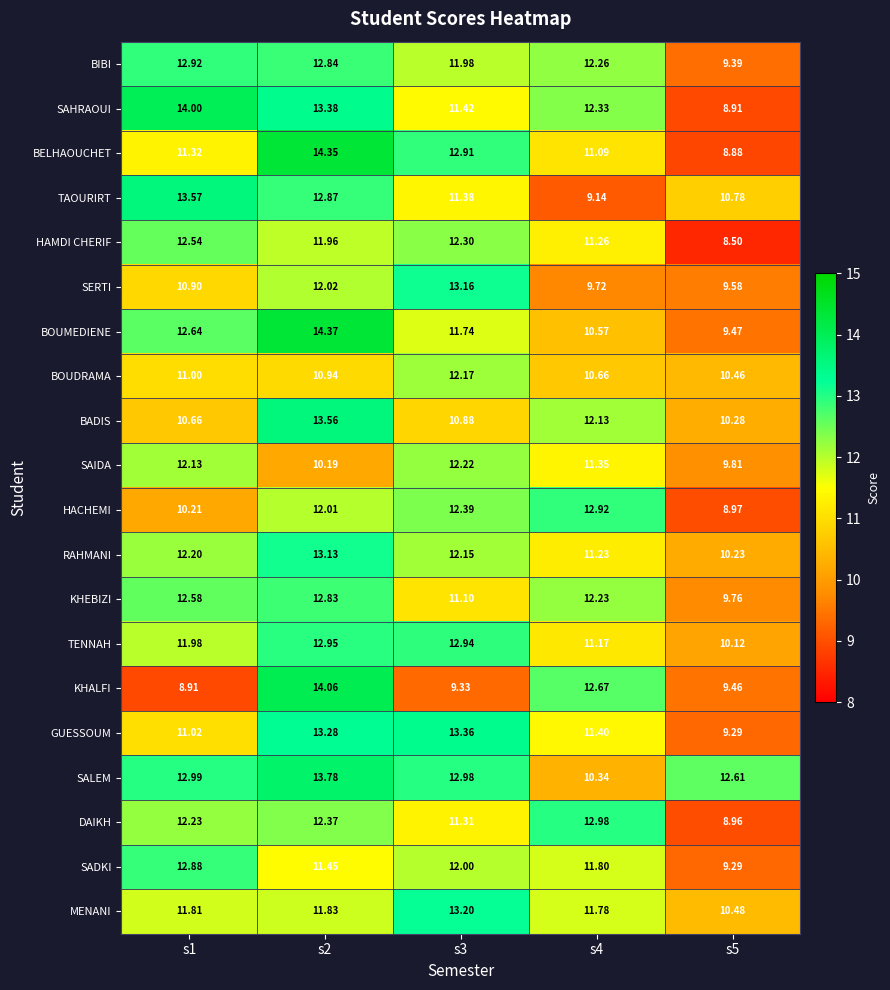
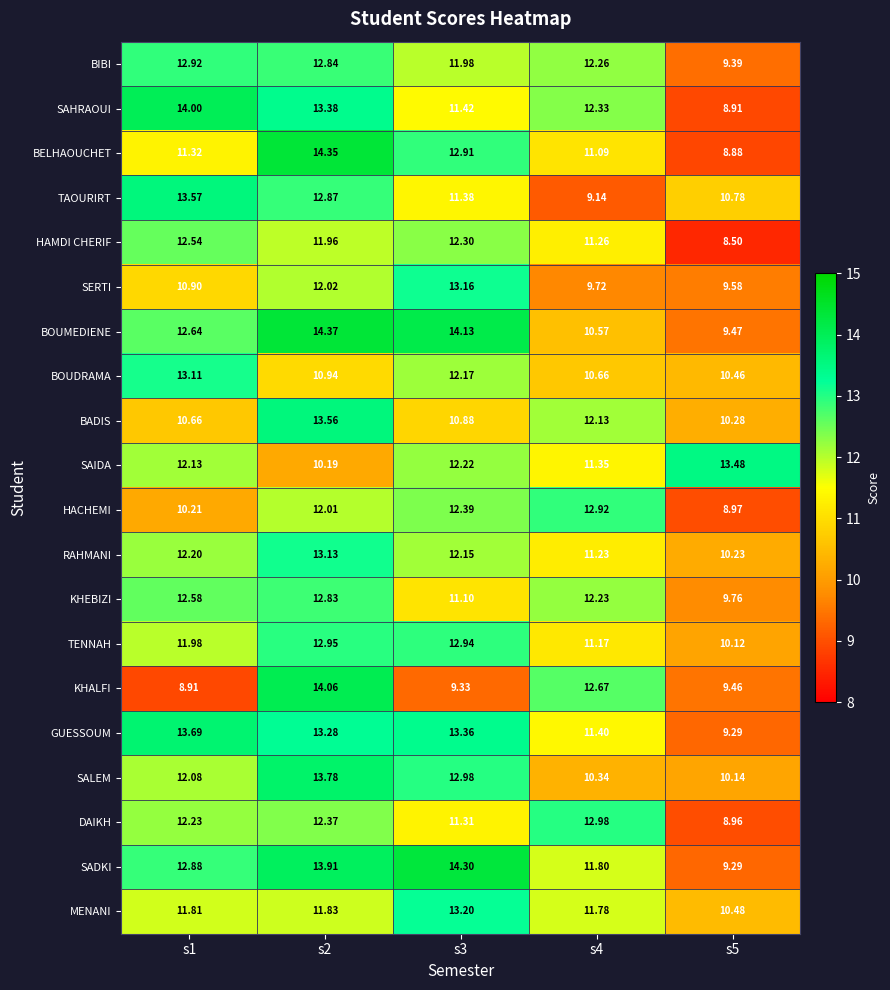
BOUMEDIENE, s3: 11.74 -> 14.13
BOUDRAMA, s1: 11.00 -> 13.11
SAIDA, s5: 9.81 -> 13.48
GUESSOUM, s1: 11.02 -> 13.69
SALEM, s1: 12.99 -> 12.08
SALEM, s5: 12.61 -> 10.14
SADKI, s2: 11.45 -> 13.91
SADKI, s3: 12.00 -> 14.30
